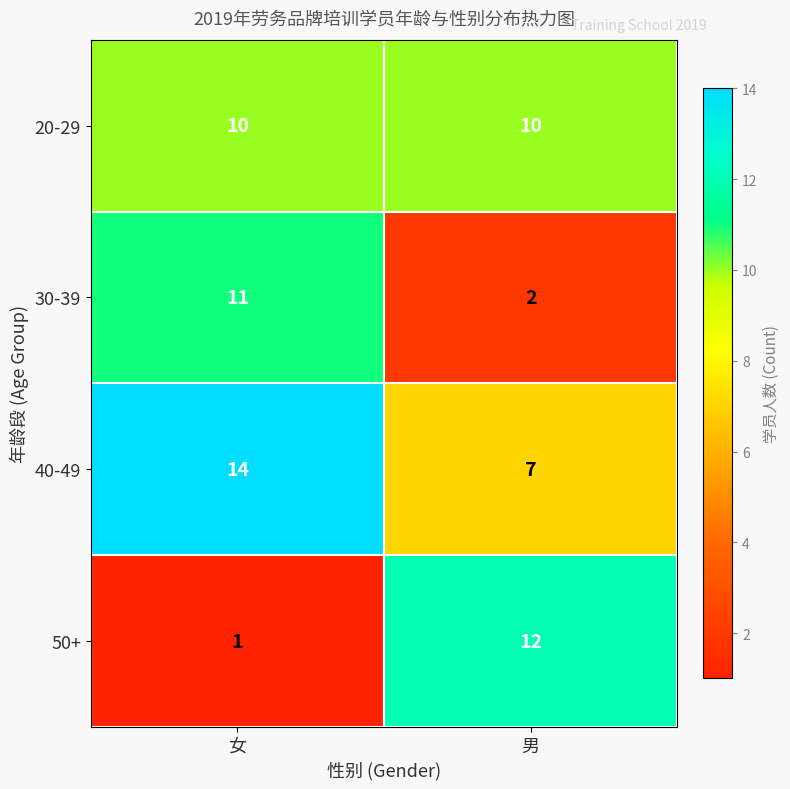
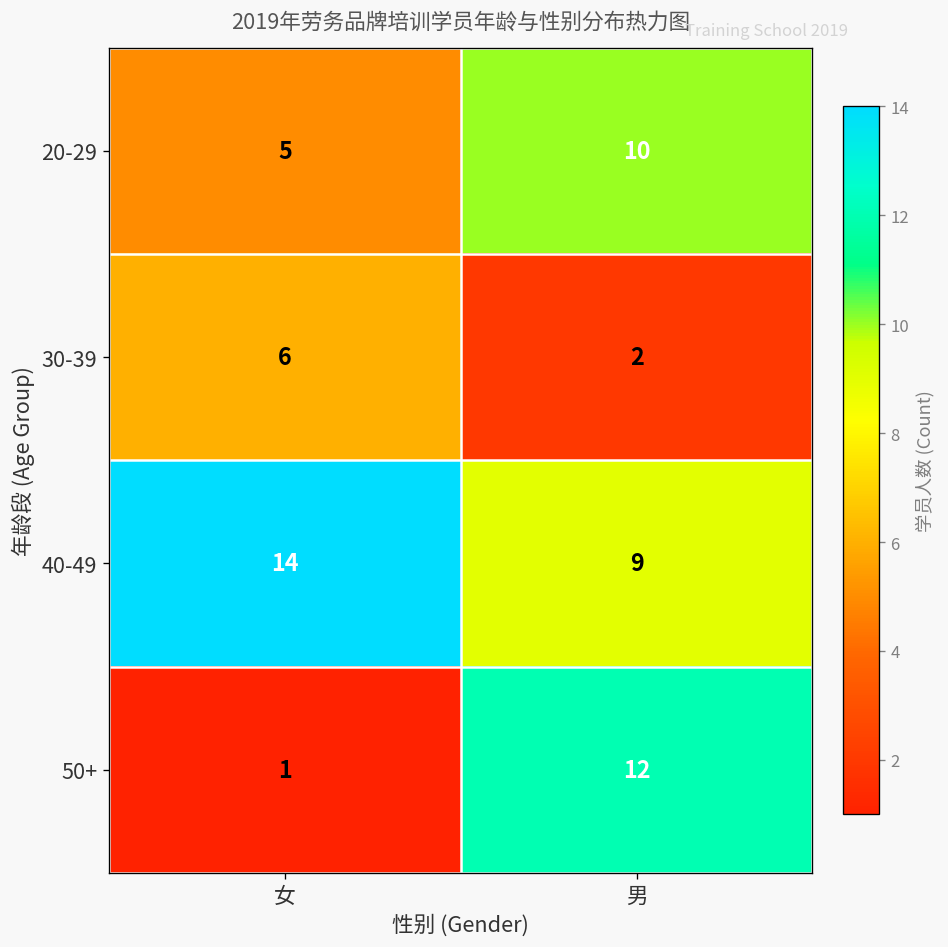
20-29, 女: 10 -> 5
30-39, 女: 11 -> 6
40-49, 男: 7 -> 9
